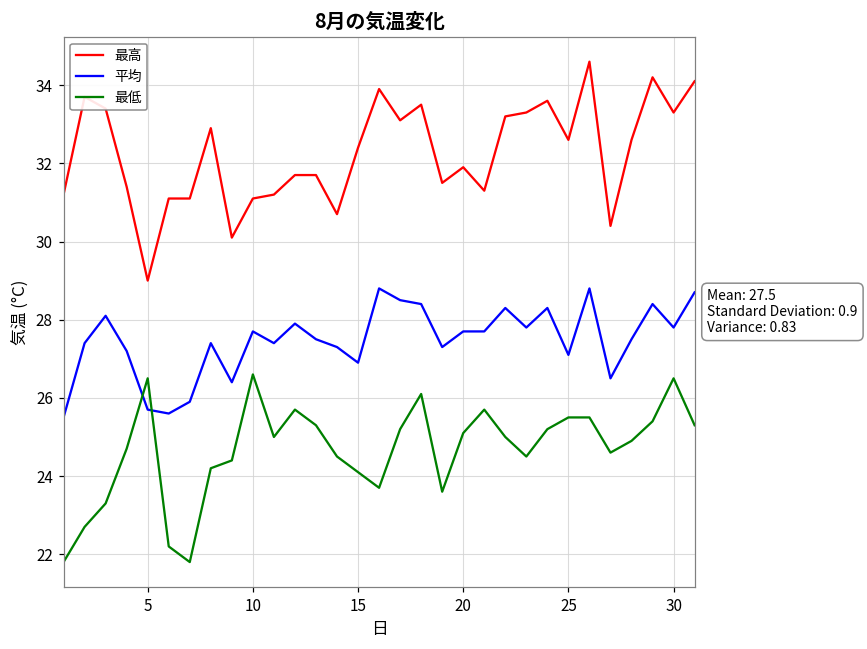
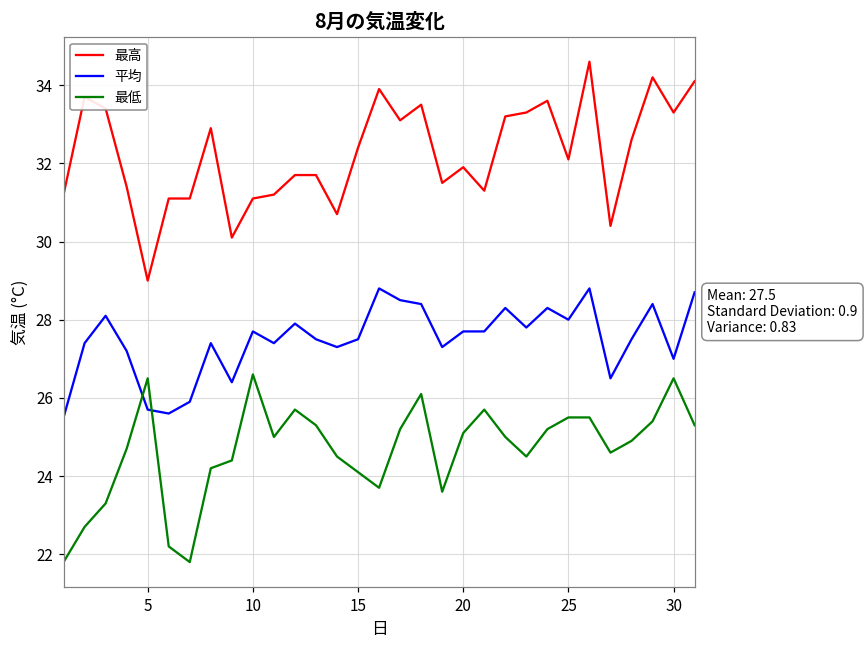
平均, 15: 26.9 -> 27.5
最高, 25: 32.6 -> 32.1
平均, 25: 27.1 -> 28.0
平均, 30: 27.8 -> 27.0
